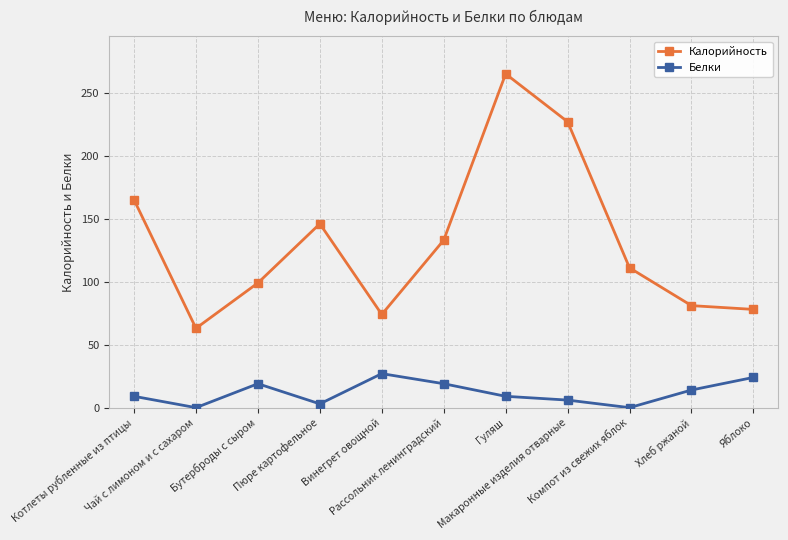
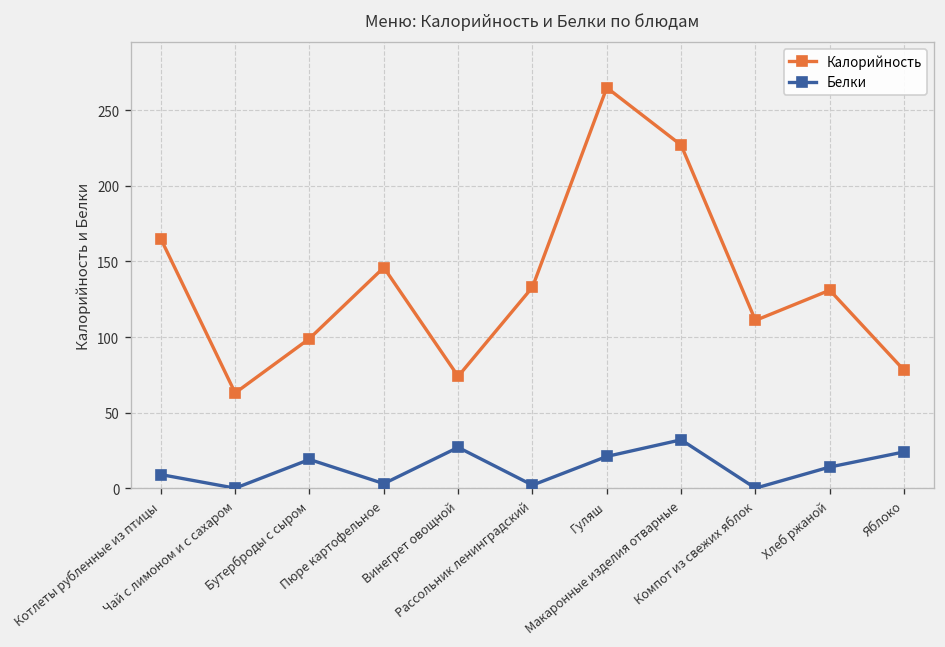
Белки, Рассольник ленинградский: 19 -> 2
Белки, Гуляш: 9 -> 21
Белки, Макаронные изделия отварные: 6 -> 32
Калорийность, Хлеб ржаной: 81 -> 131
